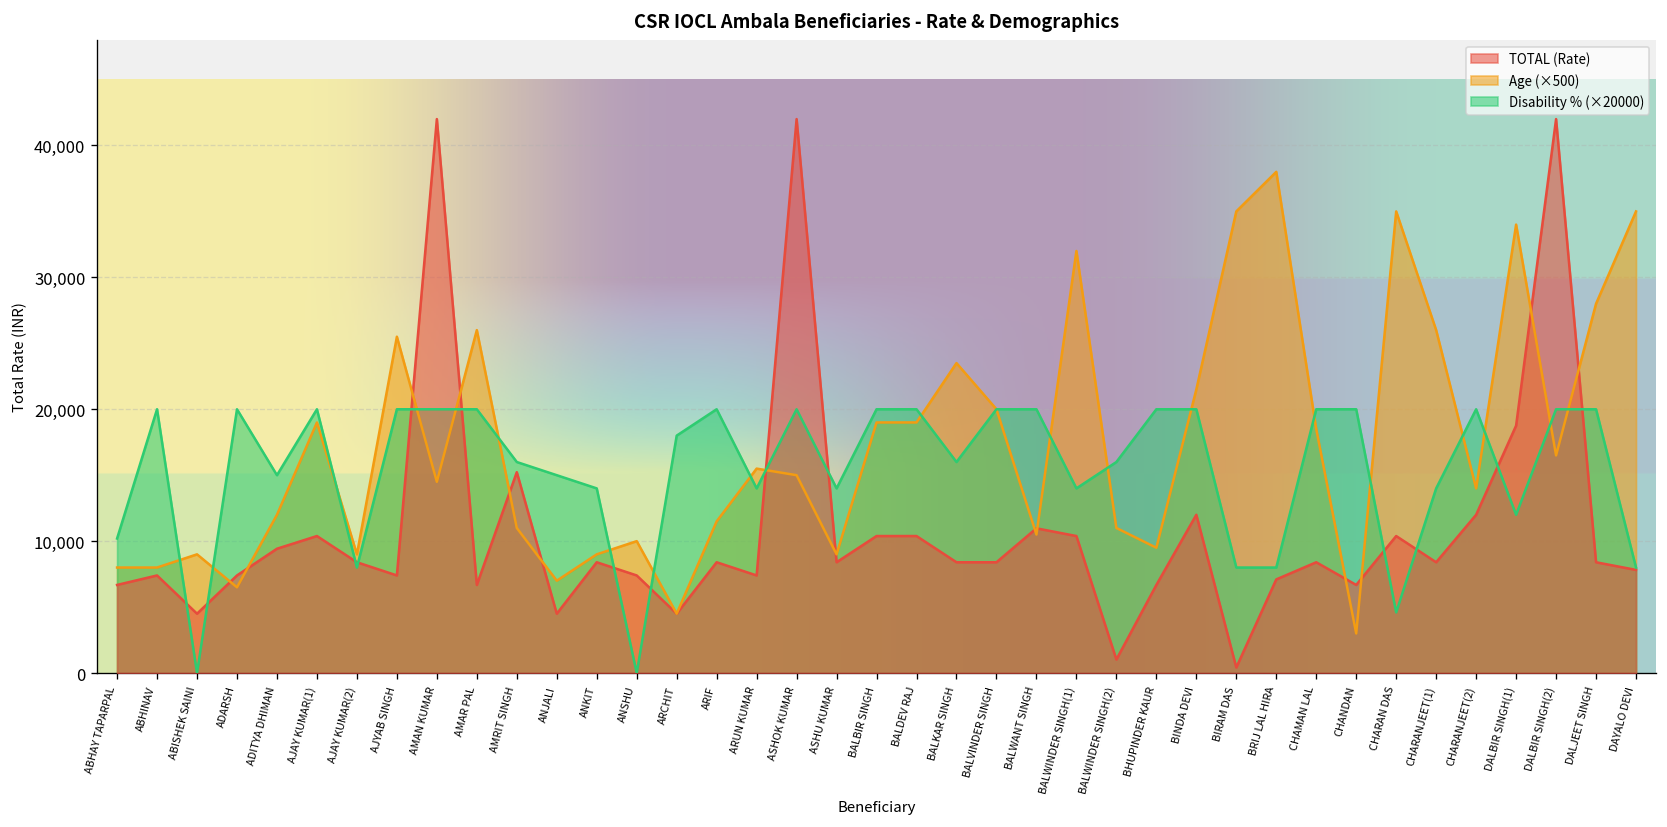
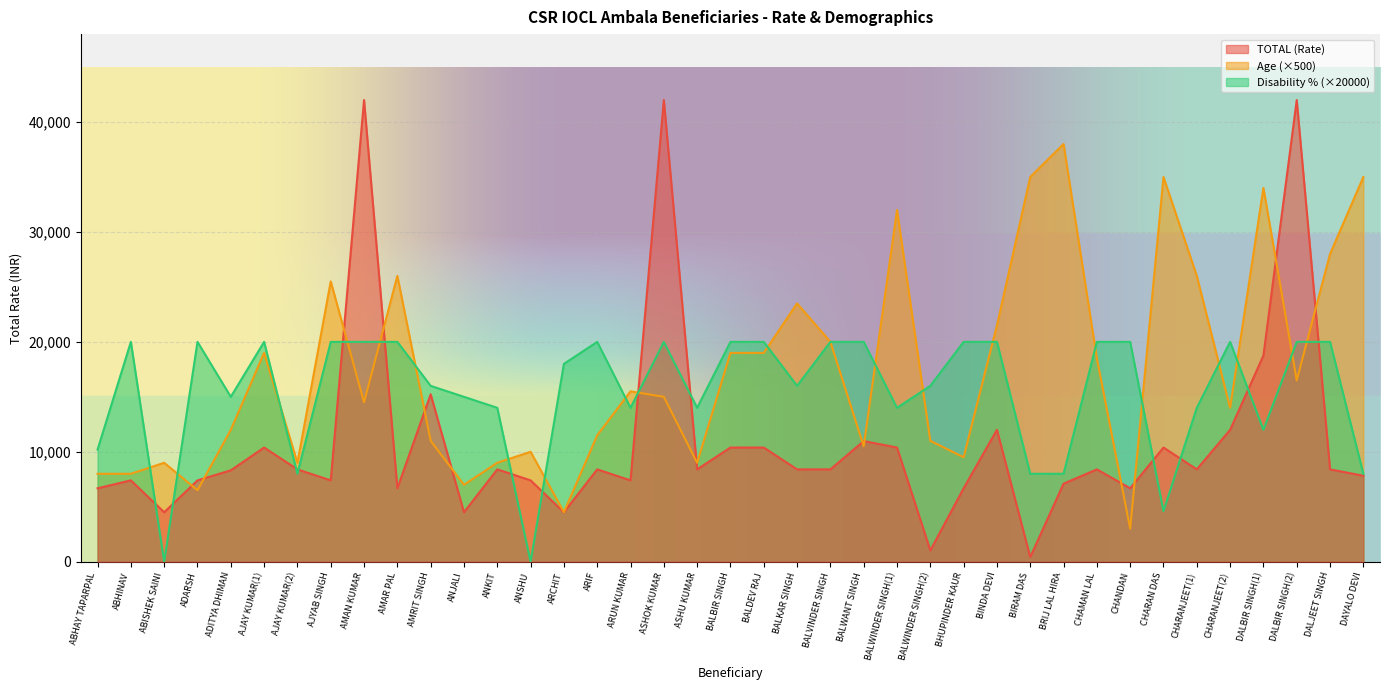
TOTAL (Rate), ADITYA DHIMAN: 9,400 -> 8,300
